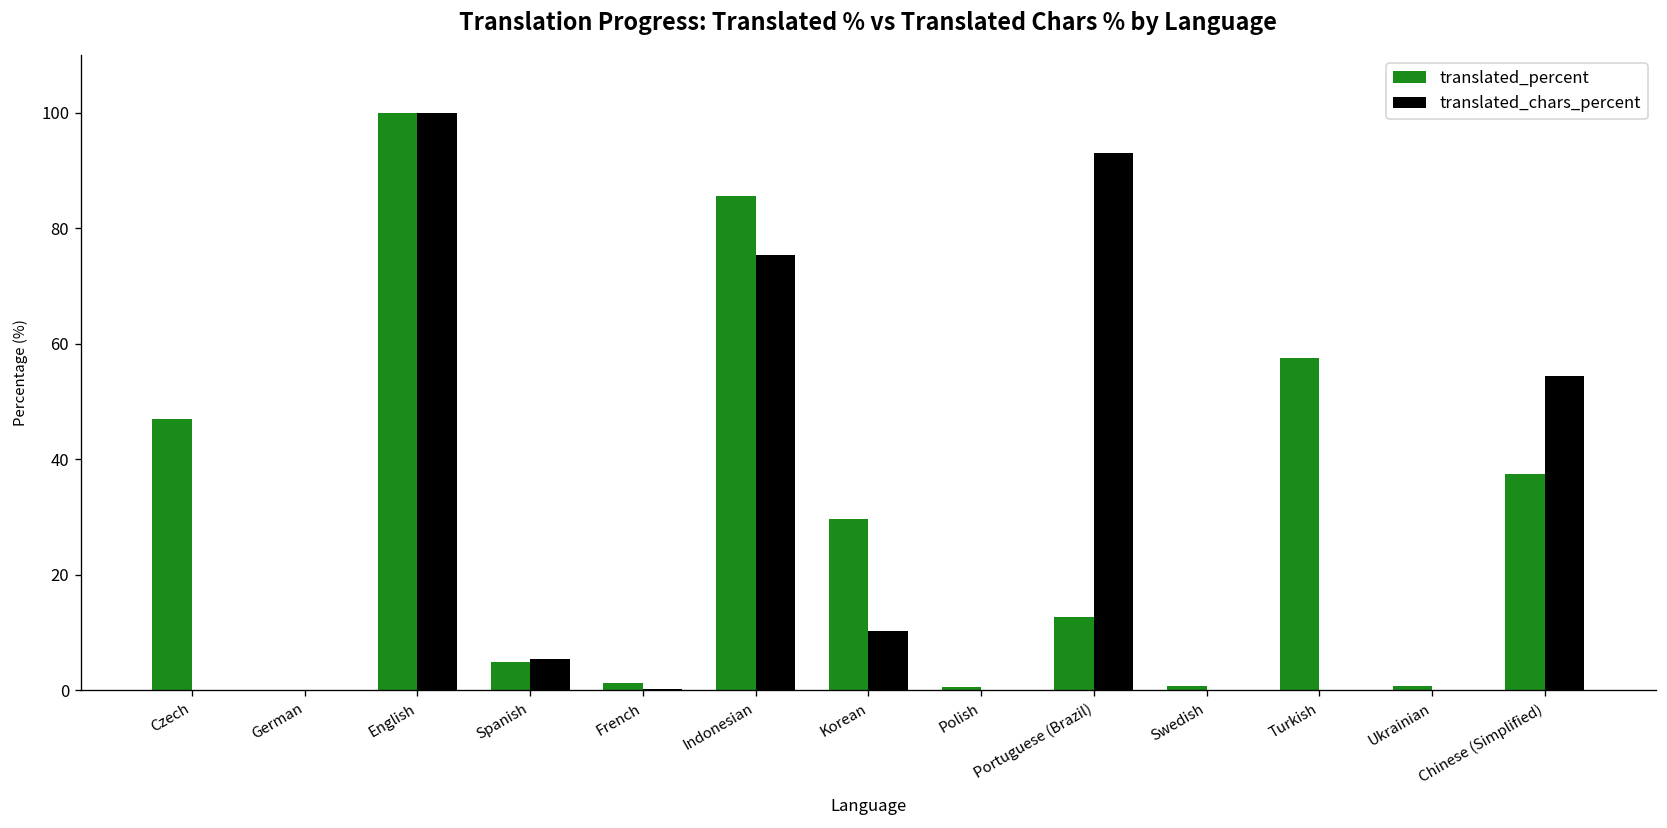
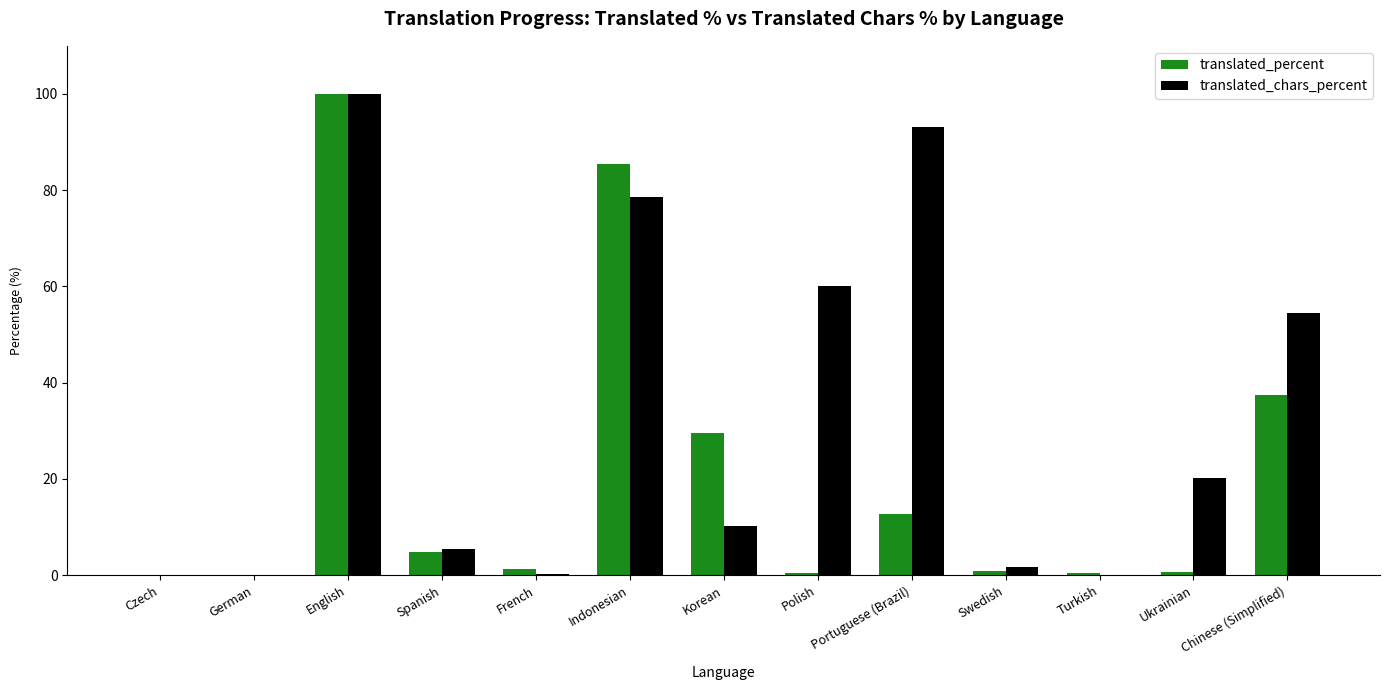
translated_percent, Czech: 47 -> 0
translated_chars_percent, Indonesian: 75 -> 79
translated_chars_percent, Polish: 0 -> 60
translated_chars_percent, Swedish: 0 -> 2
translated_percent, Turkish: 58 -> 0
translated_chars_percent, Ukrainian: 0 -> 20
